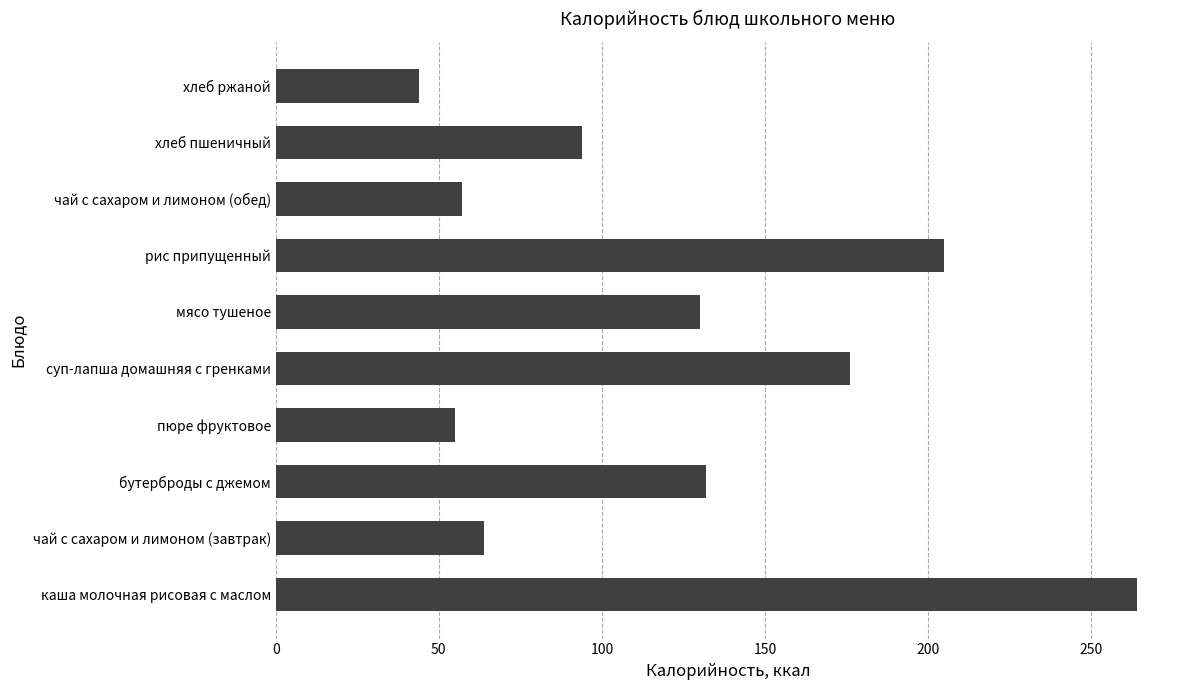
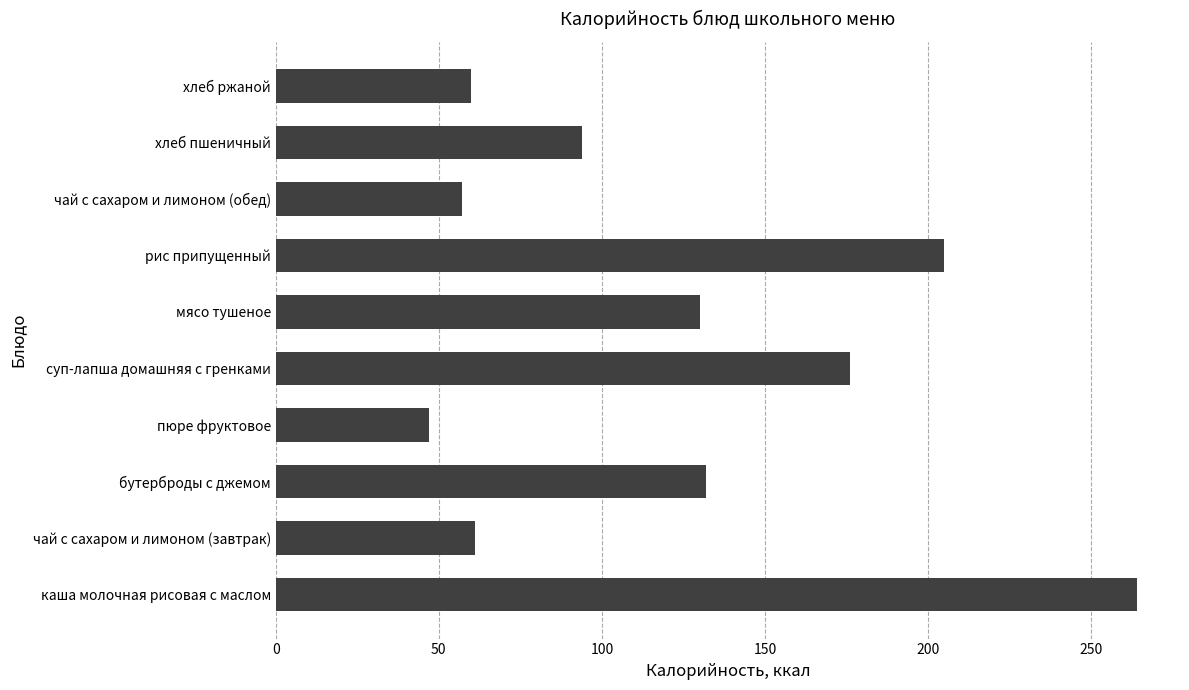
хлеб ржаной: 44 -> 60
пюре фруктовое: 55 -> 47
чай с сахаром и лимоном (завтрак): 64 -> 61
